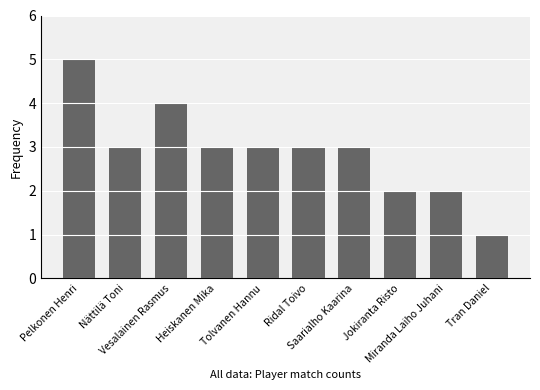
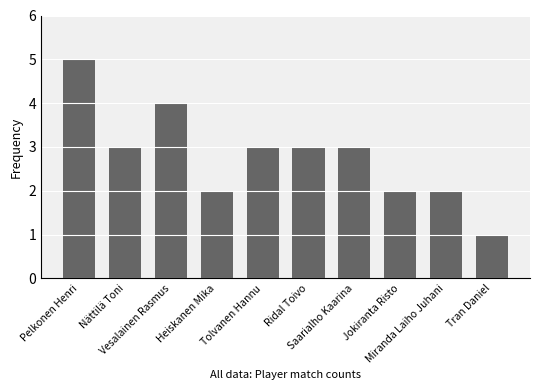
Heiskanen Mika: 3 -> 2
